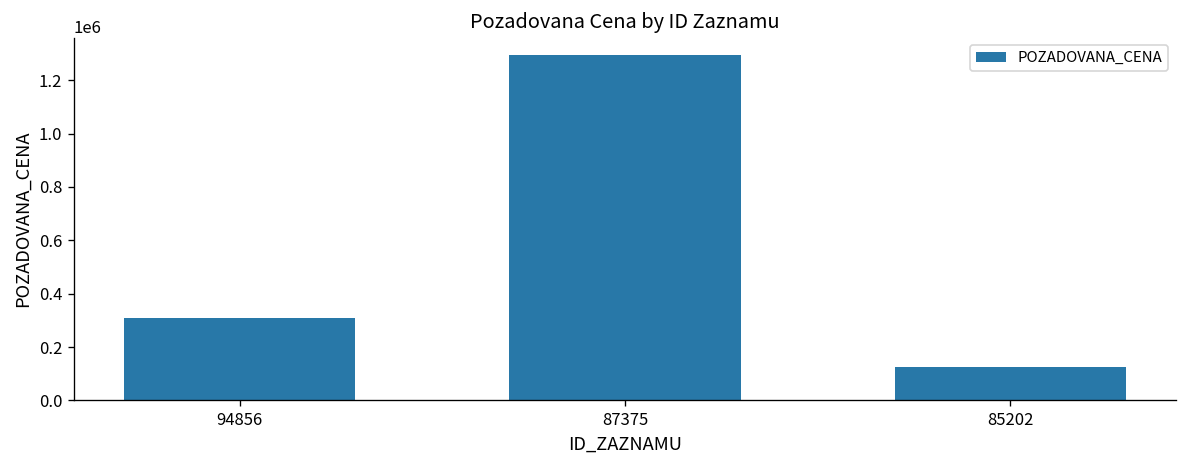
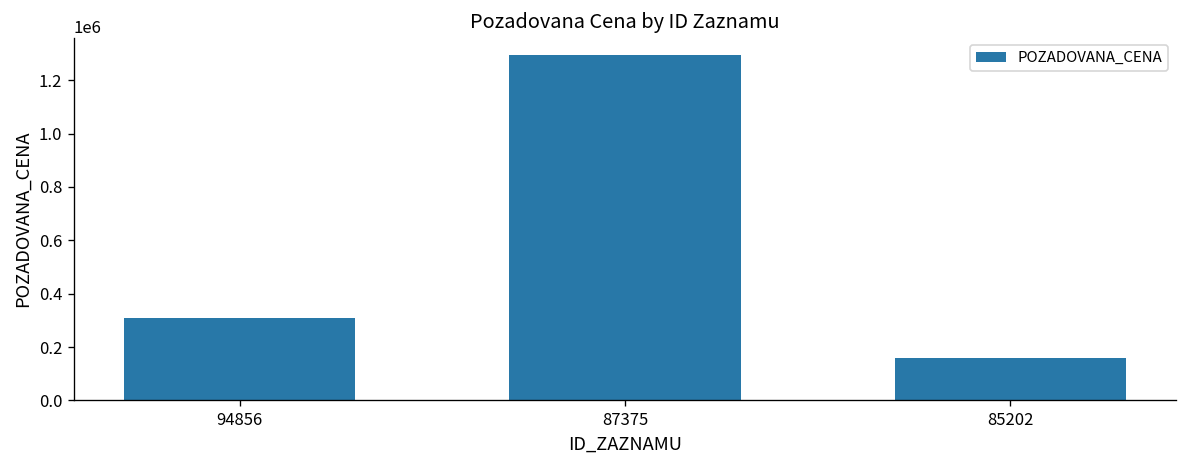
85202: 120000 -> 160000
